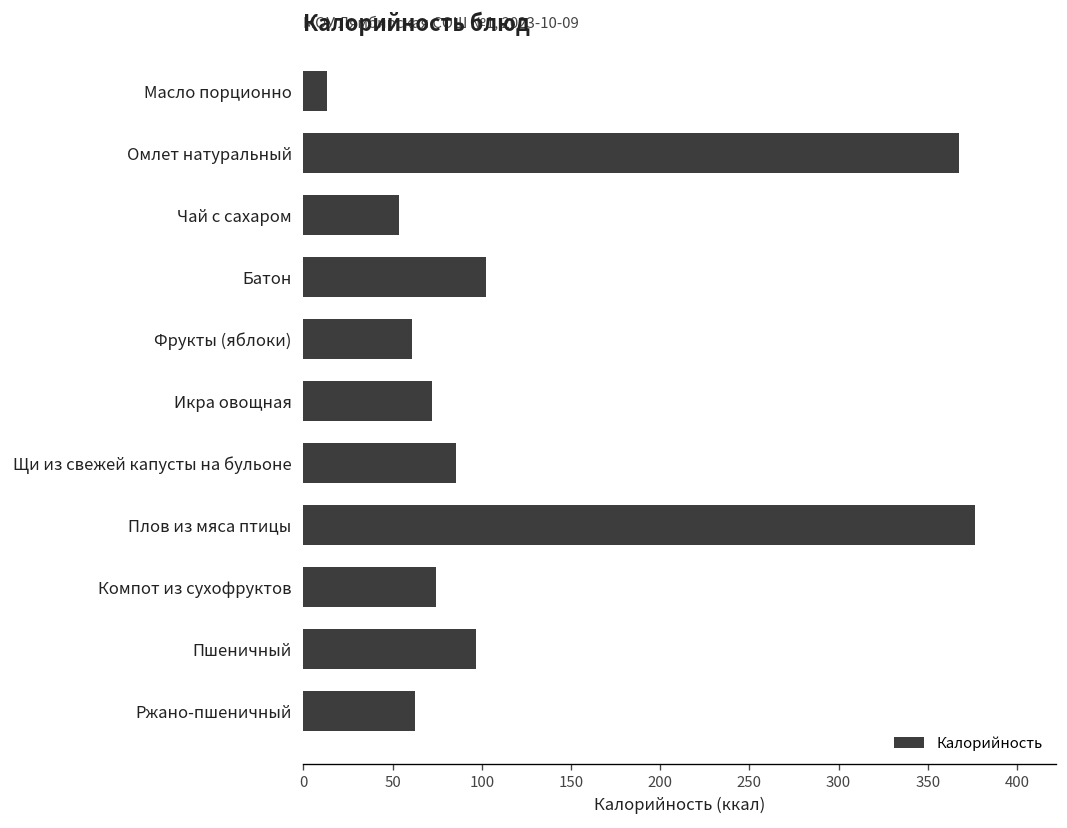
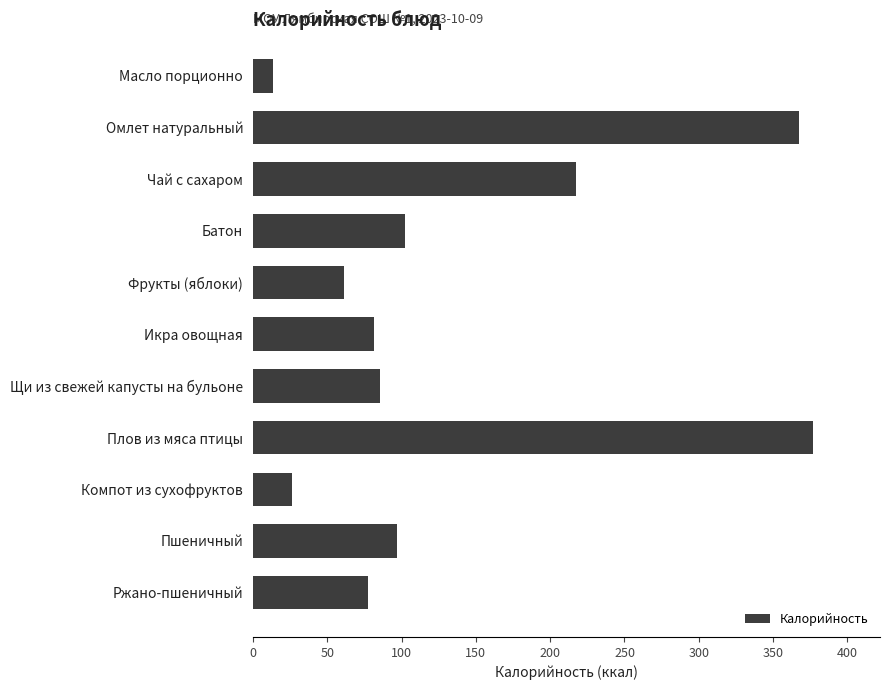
Чай с сахаром: 53 -> 217
Икра овощная: 72 -> 82
Компот из сухофруктов: 75 -> 26
Ржано-пшеничный: 63 -> 78
